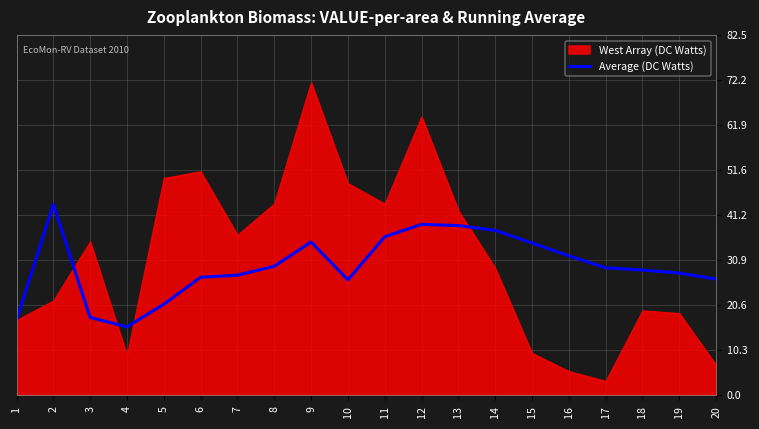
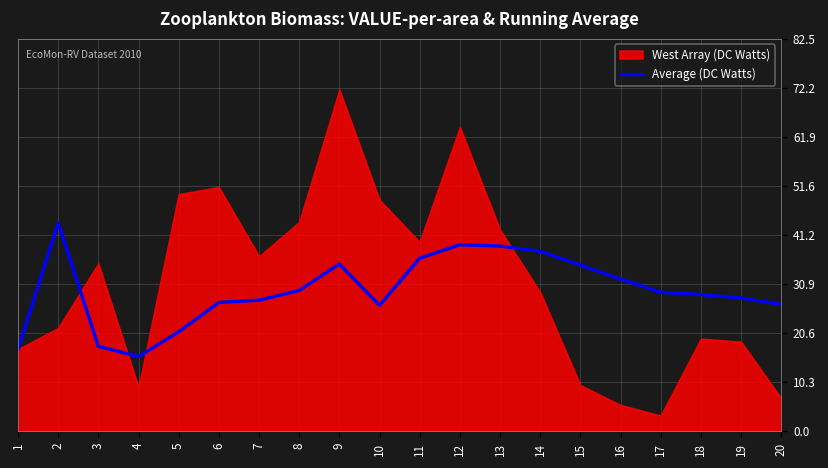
West Array (DC Watts), 11: 44 -> 40
